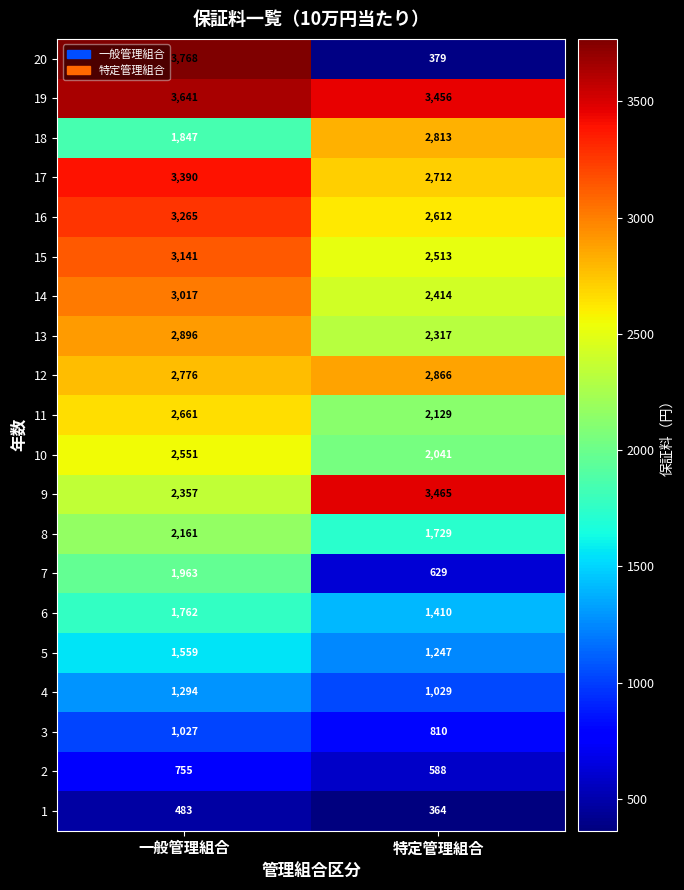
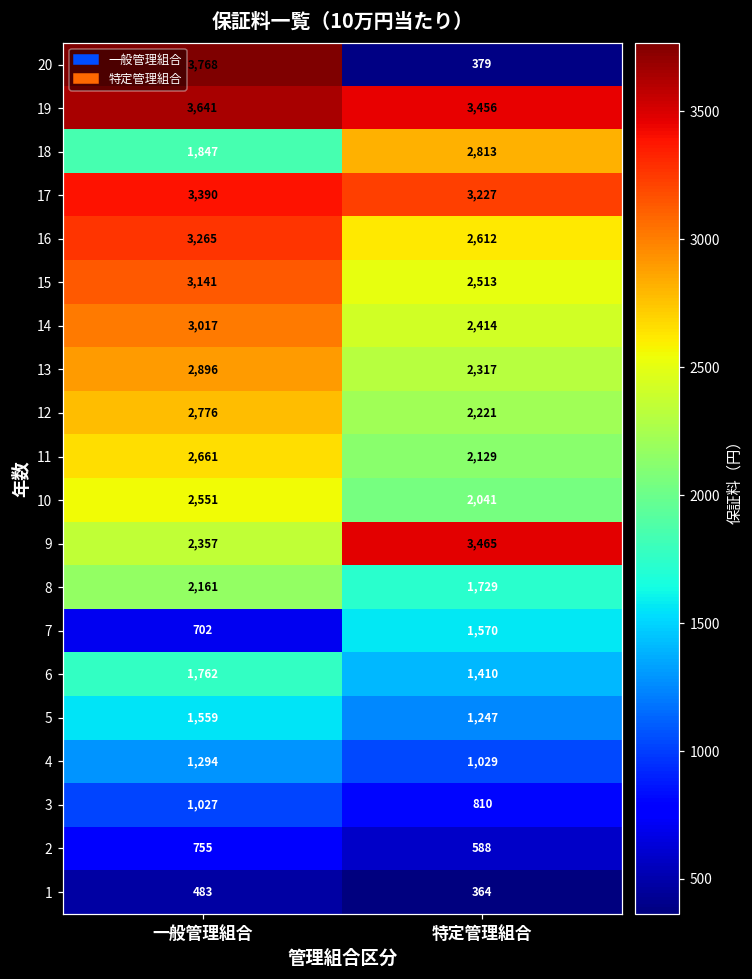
17, 特定管理組合: 2,712 -> 3,227
12, 特定管理組合: 2,866 -> 2,221
7, 一般管理組合: 1,963 -> 702
7, 特定管理組合: 629 -> 1,570
